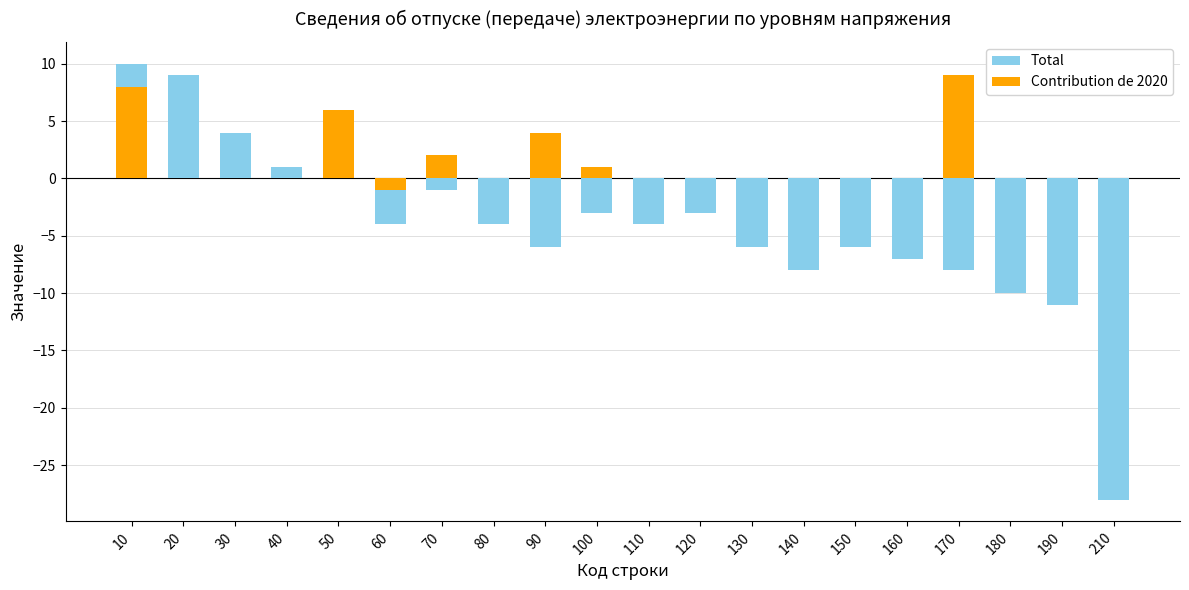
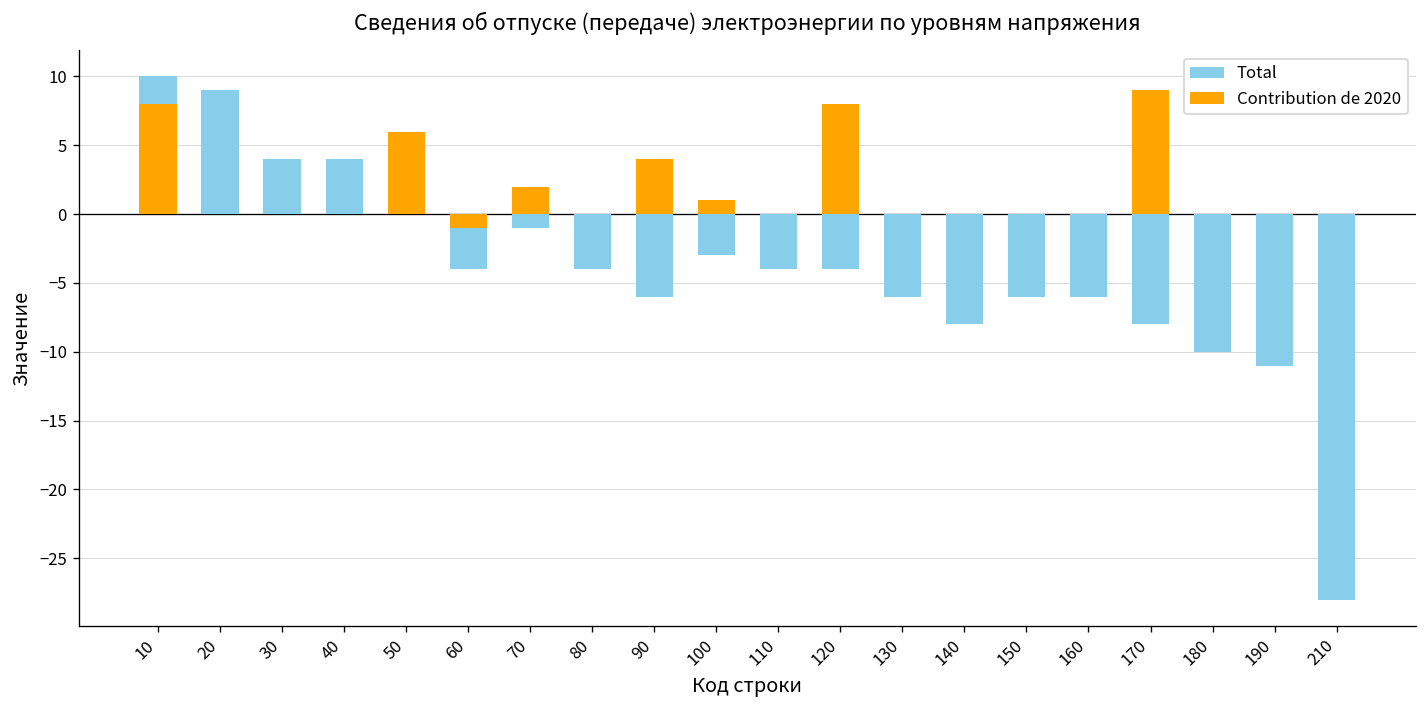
Total, 40: 1 -> 4
Total, 120: -3 -> -4
Contribution de 2020, 120: 0 -> 8
Total, 160: -7 -> -6
